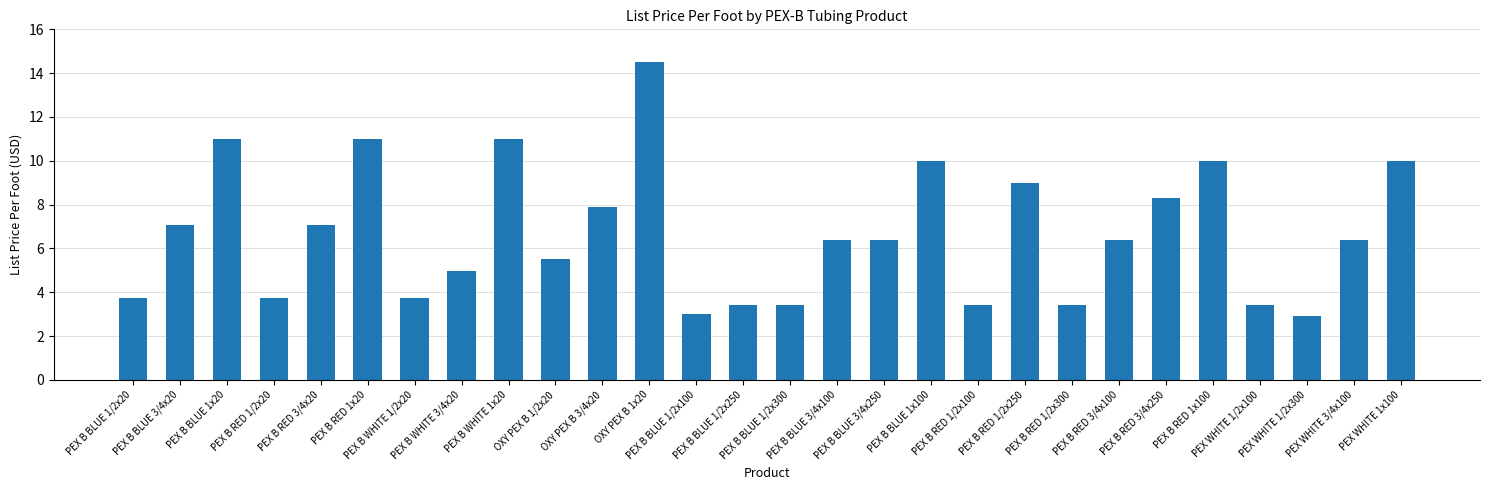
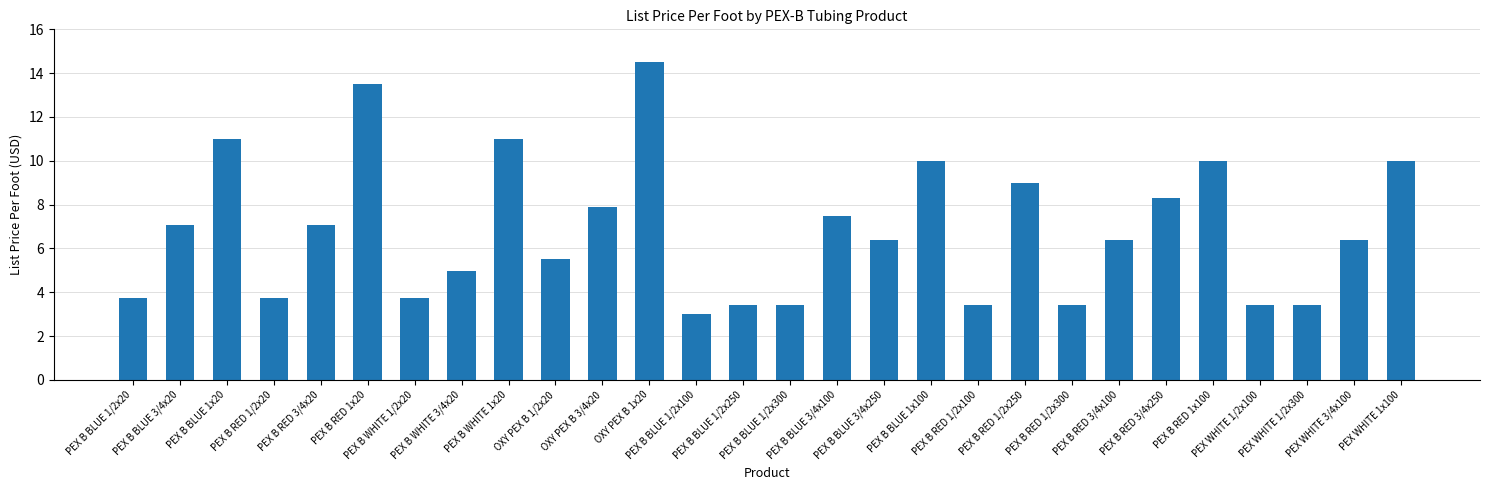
PEX B RED 1x20: 11.0 -> 13.5
PEX B BLUE 3/4x100: 6.4 -> 7.5
PEX WHITE 1/2x300: 2.9 -> 3.4
